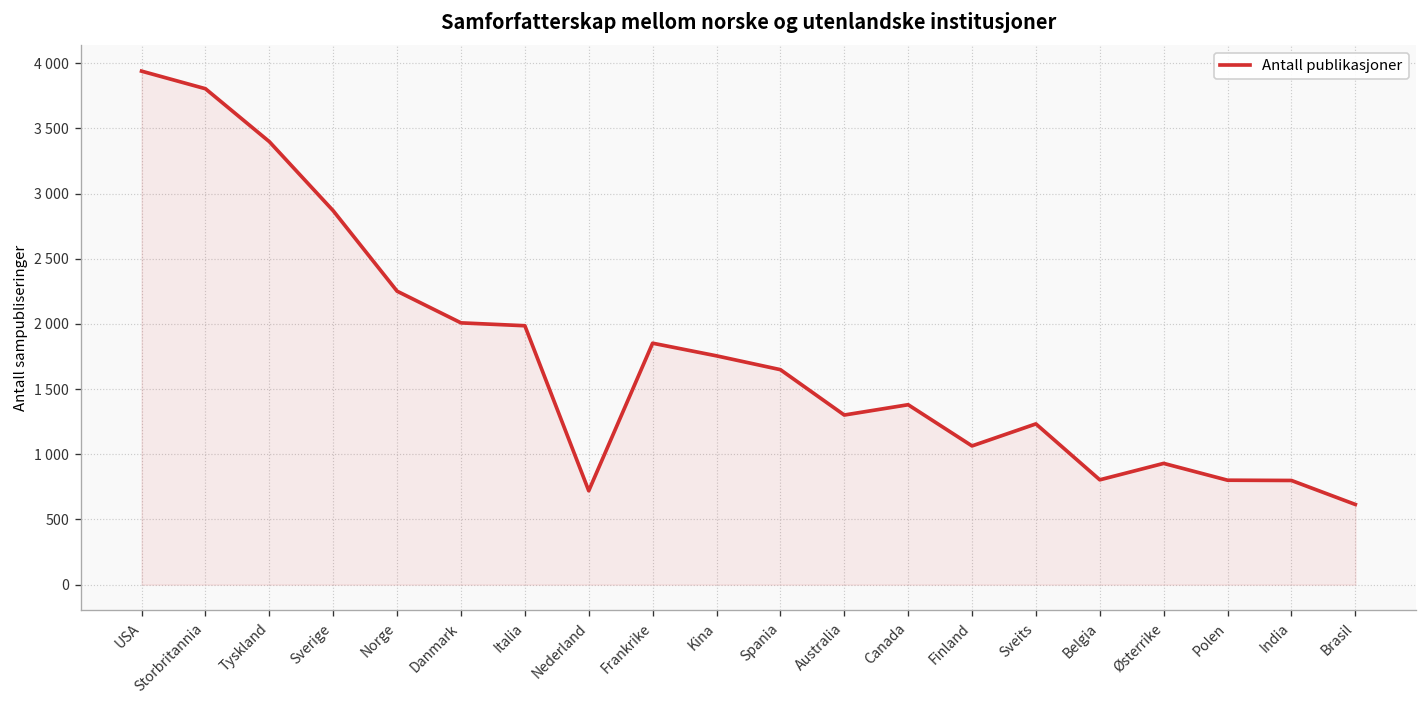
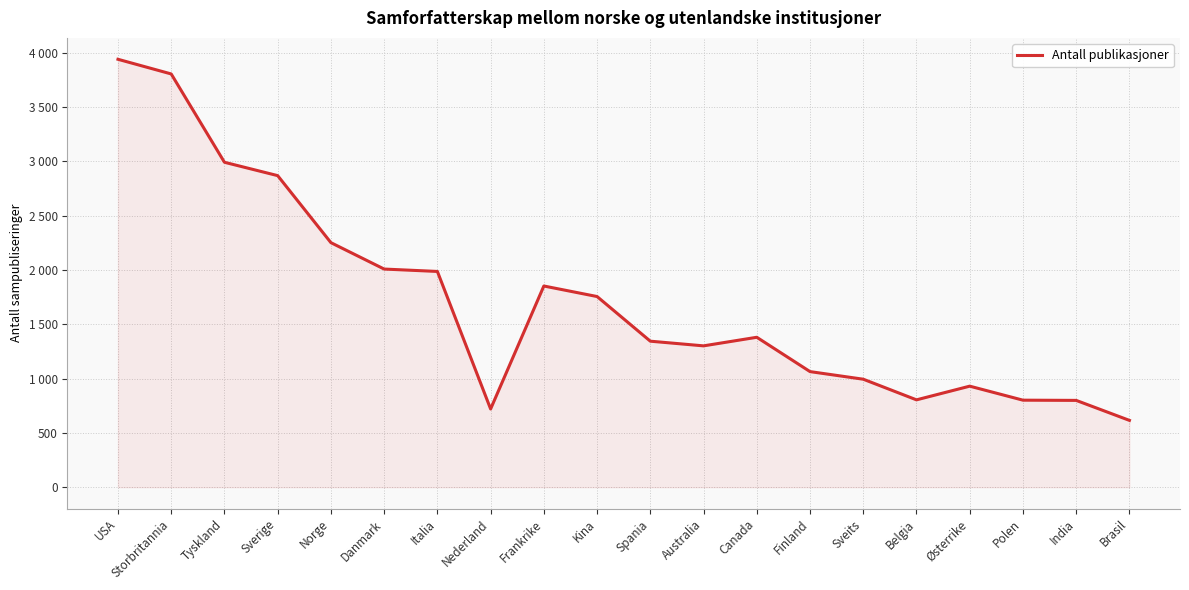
Tyskland: 3400 -> 2990
Spania: 1650 -> 1340
Sveits: 1230 -> 990
